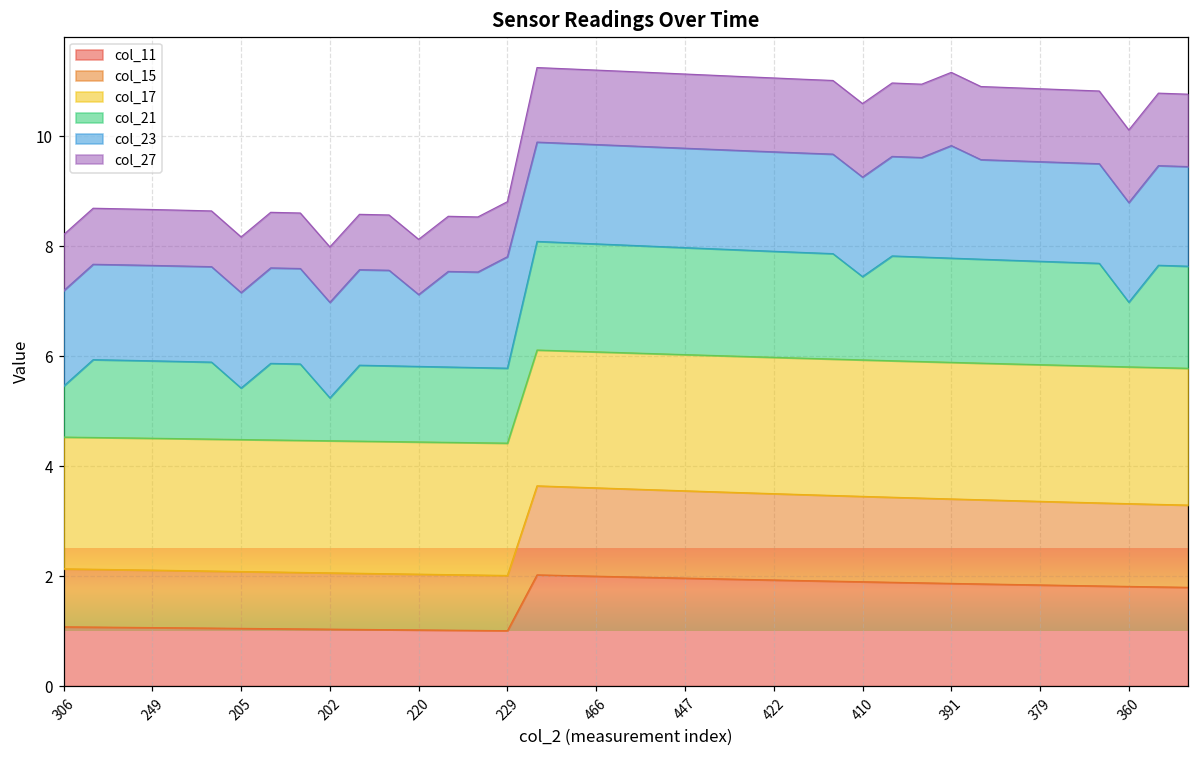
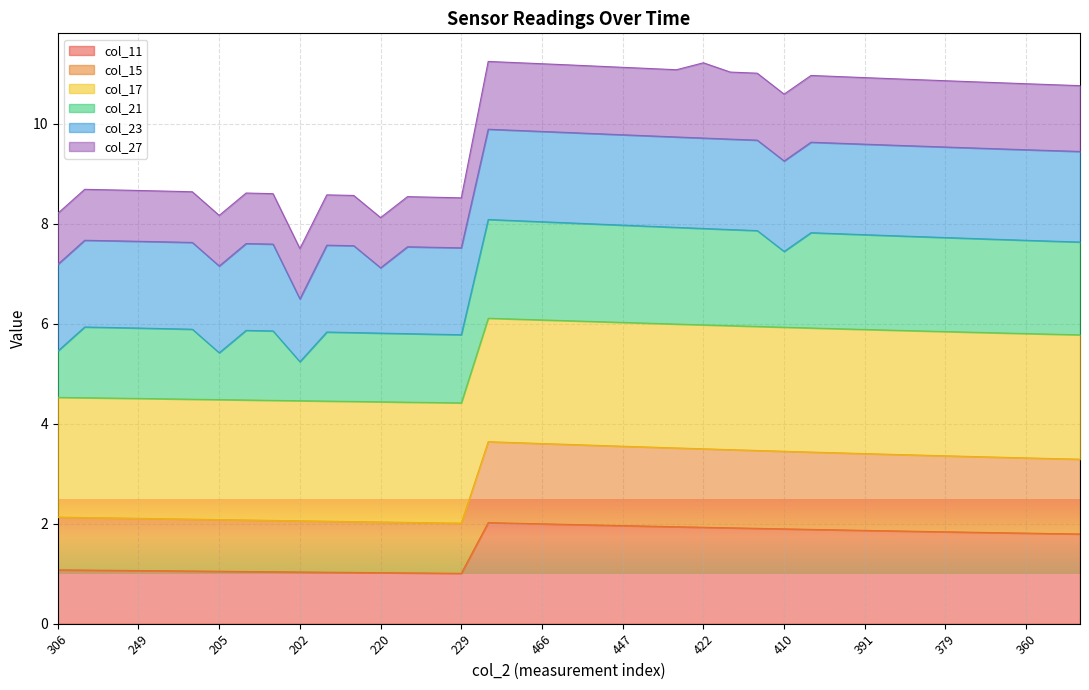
col_23, 202: 1.7 -> 1.3
col_23, 229: 2.0 -> 1.7
col_27, 422: 1.3 -> 1.5
col_23, 391: 2.0 -> 1.8
col_21, 360: 1.2 -> 1.9
